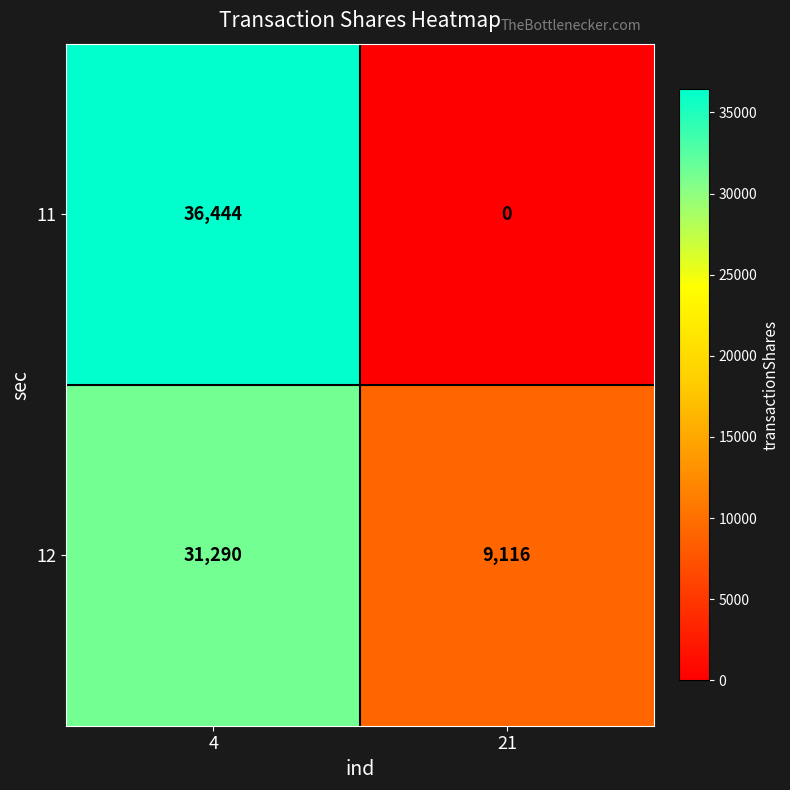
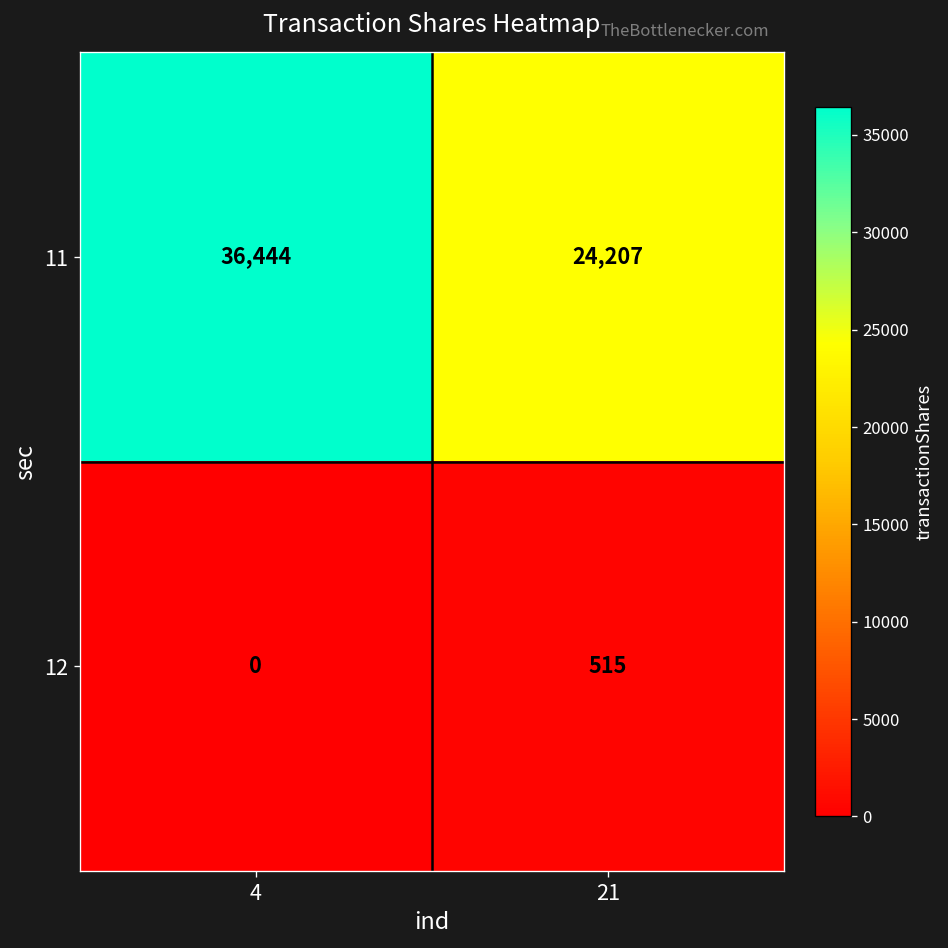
11, 21: 0 -> 24,207
12, 4: 31,290 -> 0
12, 21: 9,116 -> 515
